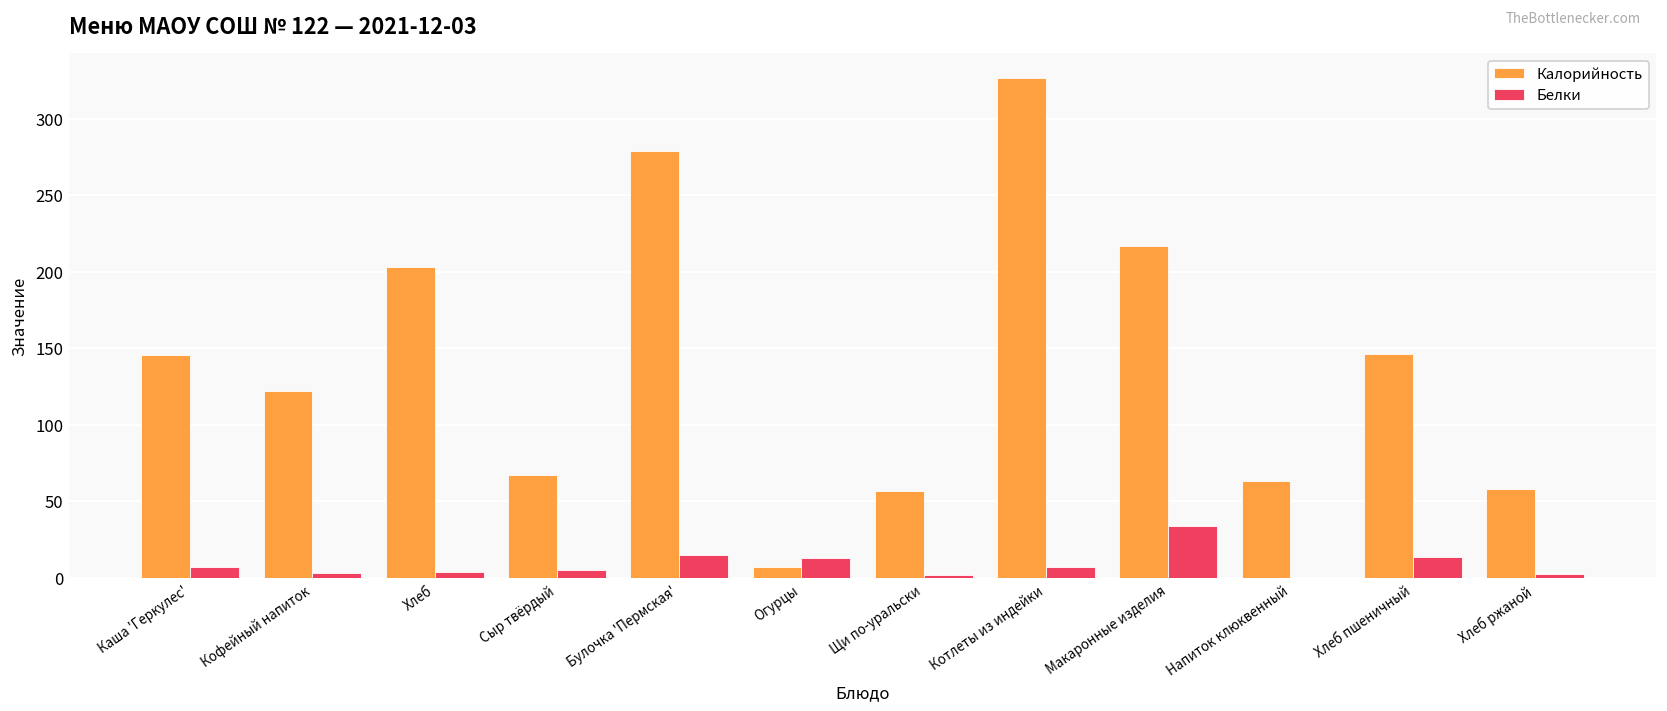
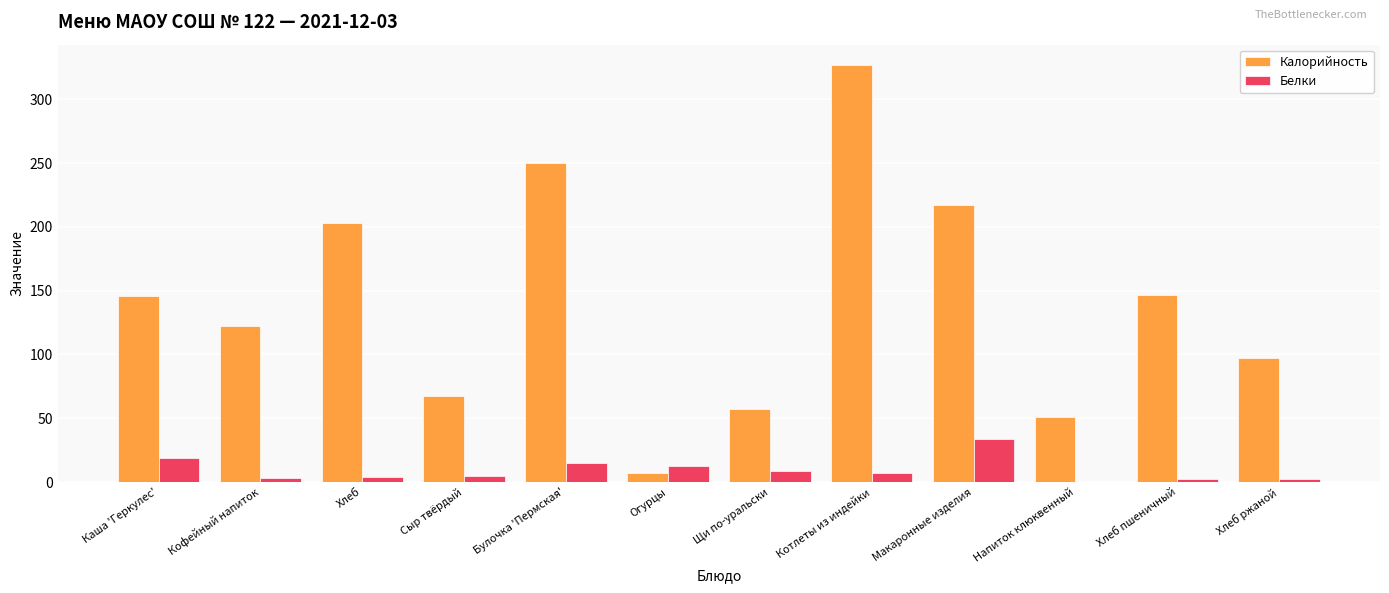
Белки, Каша 'Геркулес': 7 -> 19
Калорийность, Булочка 'Пермская': 279 -> 250
Белки, Щи по-уральски: 2 -> 9
Калорийность, Напиток клюквенный: 64 -> 51
Белки, Хлеб пшеничный: 14 -> 2
Калорийность, Хлеб ржаной: 58 -> 97
